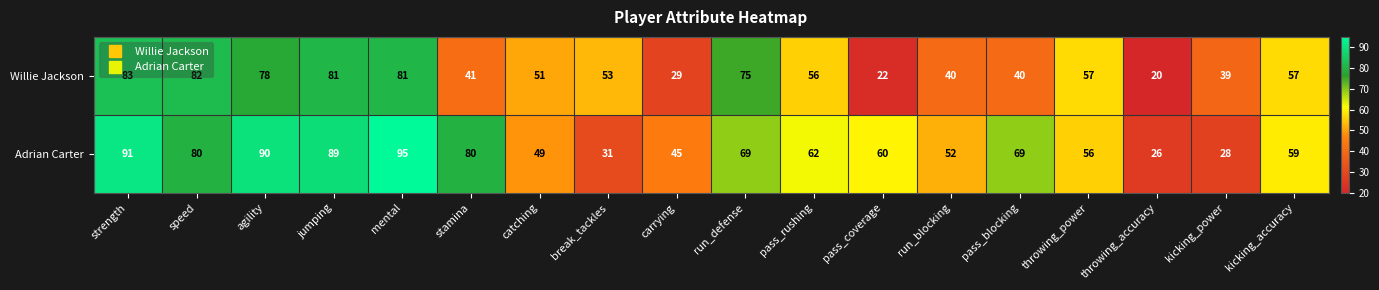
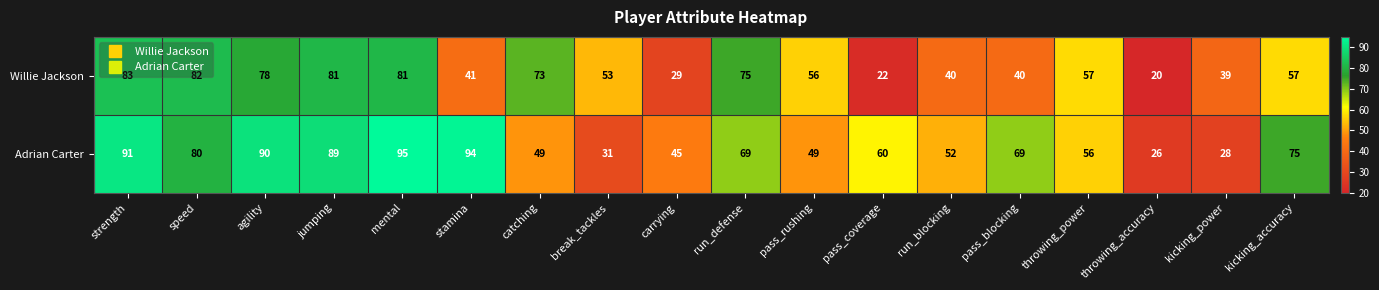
Willie Jackson, catching: 51 -> 73
Adrian Carter, stamina: 80 -> 94
Adrian Carter, pass_rushing: 62 -> 49
Adrian Carter, kicking_accuracy: 59 -> 75
